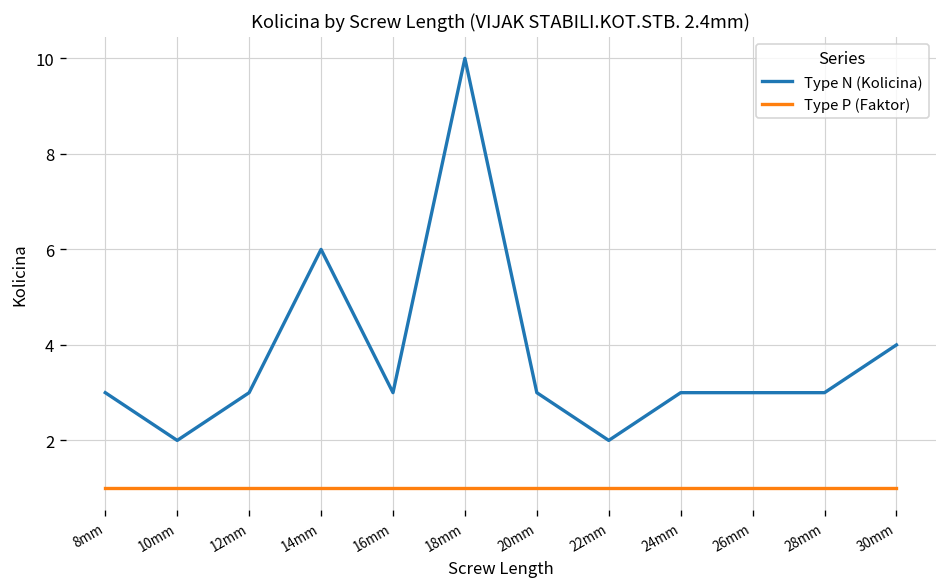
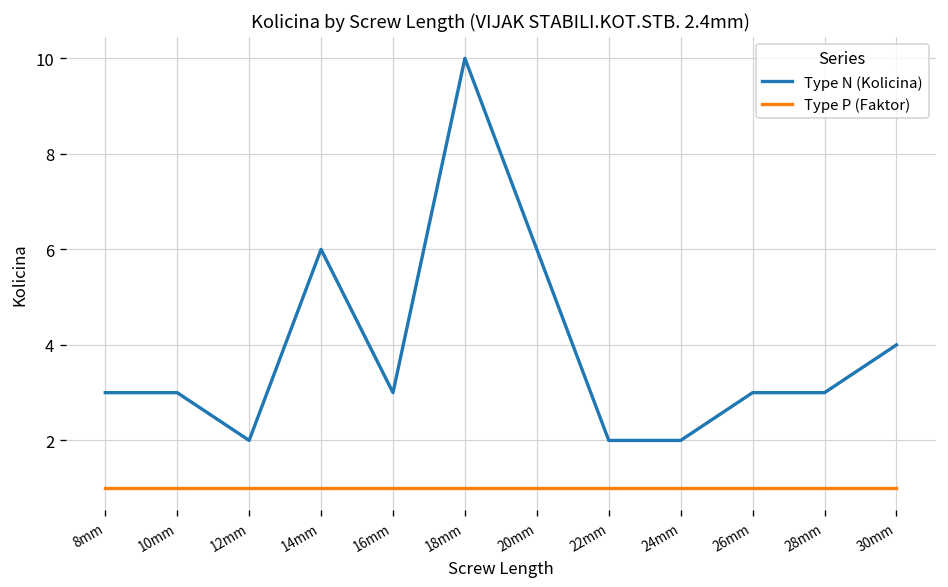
Type N (Kolicina), 10mm: 2 -> 3
Type N (Kolicina), 12mm: 3 -> 2
Type N (Kolicina), 20mm: 3 -> 6
Type N (Kolicina), 24mm: 3 -> 2
